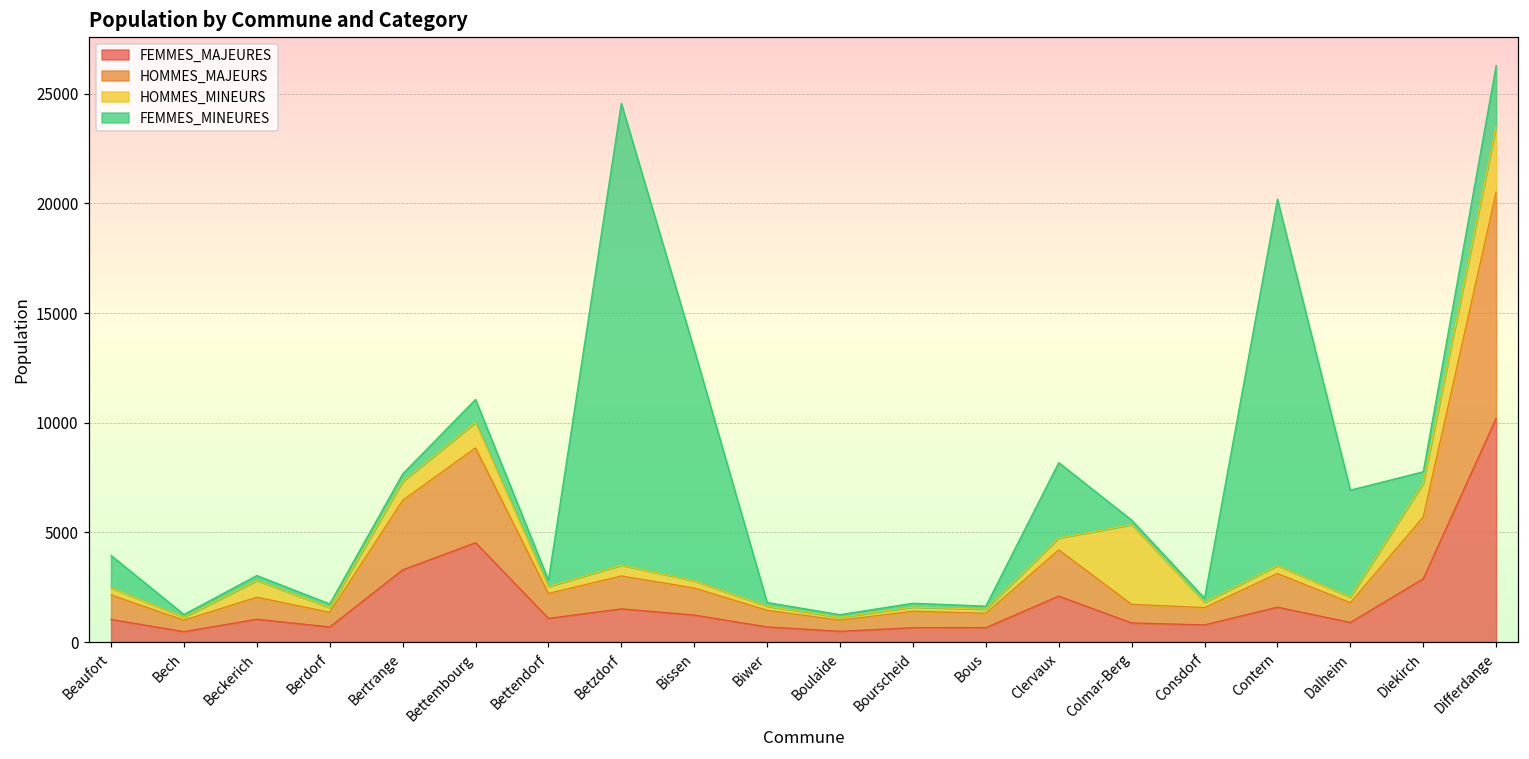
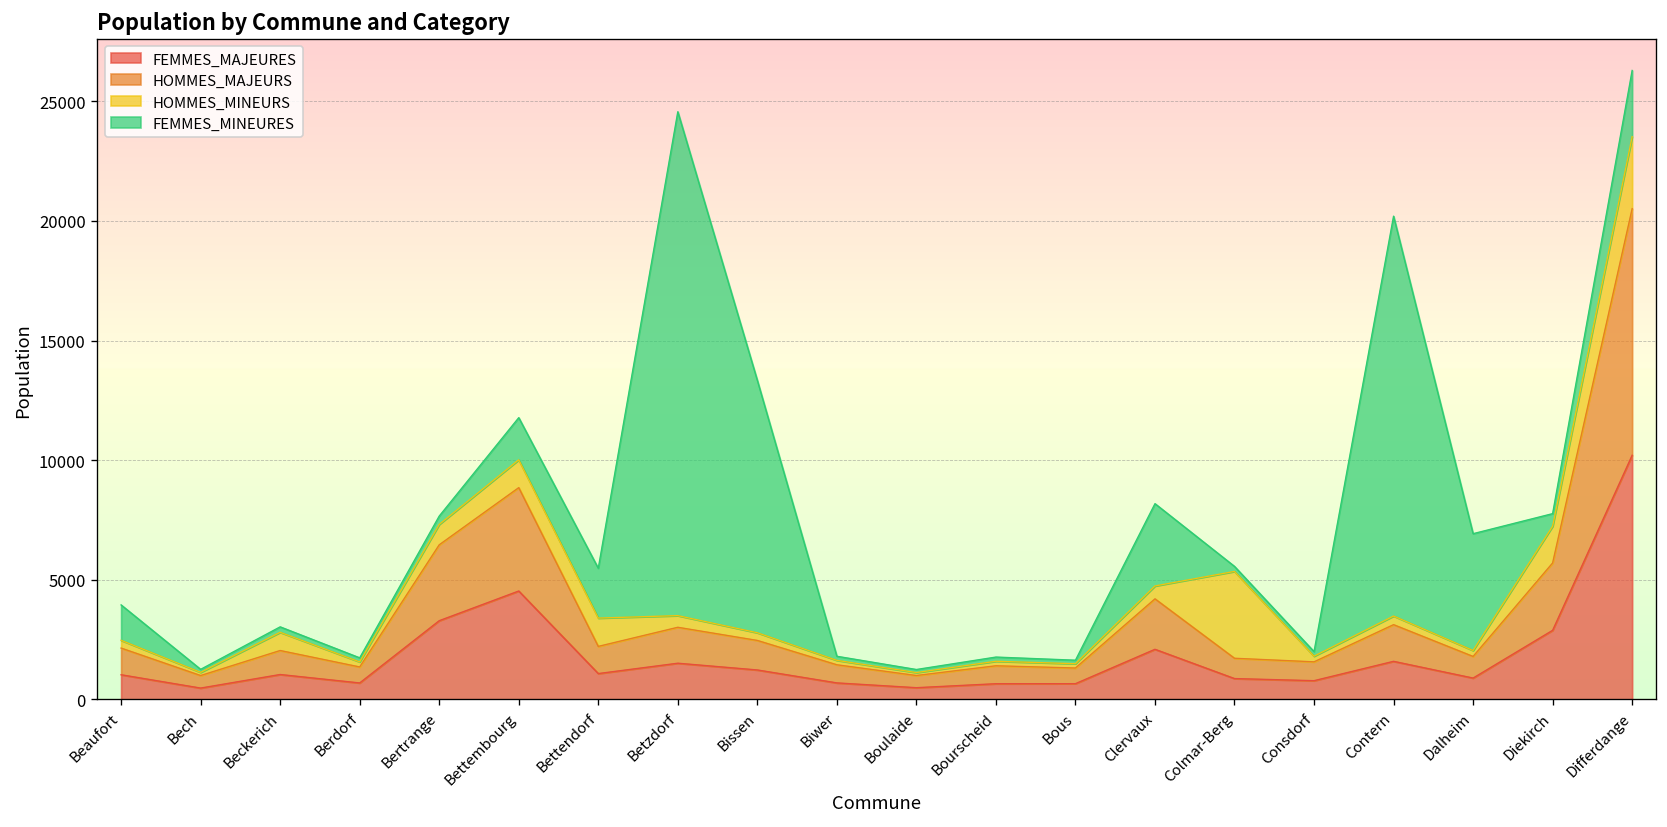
FEMMES_MINEURES, Bettembourg: 1100 -> 1800
HOMMES_MINEURS, Bettendorf: 300 -> 1200
FEMMES_MINEURES, Bettendorf: 300 -> 2100
